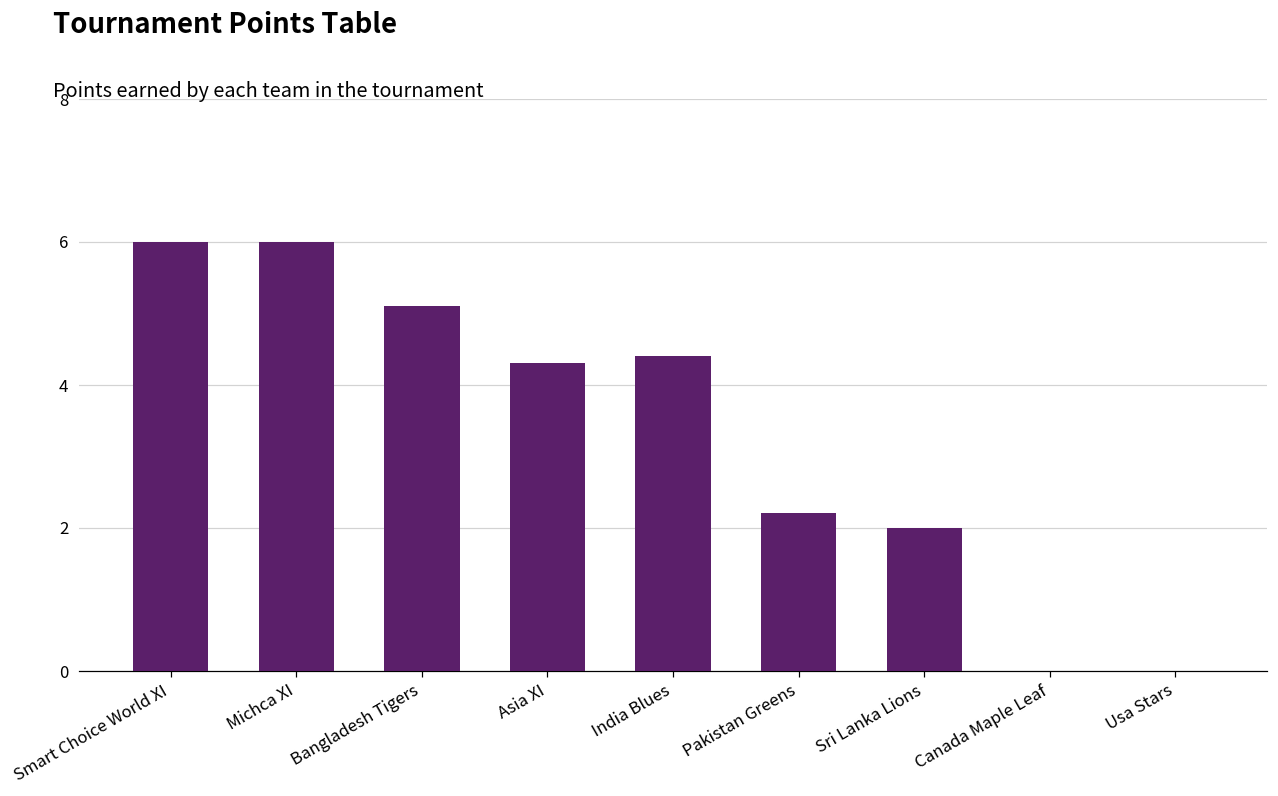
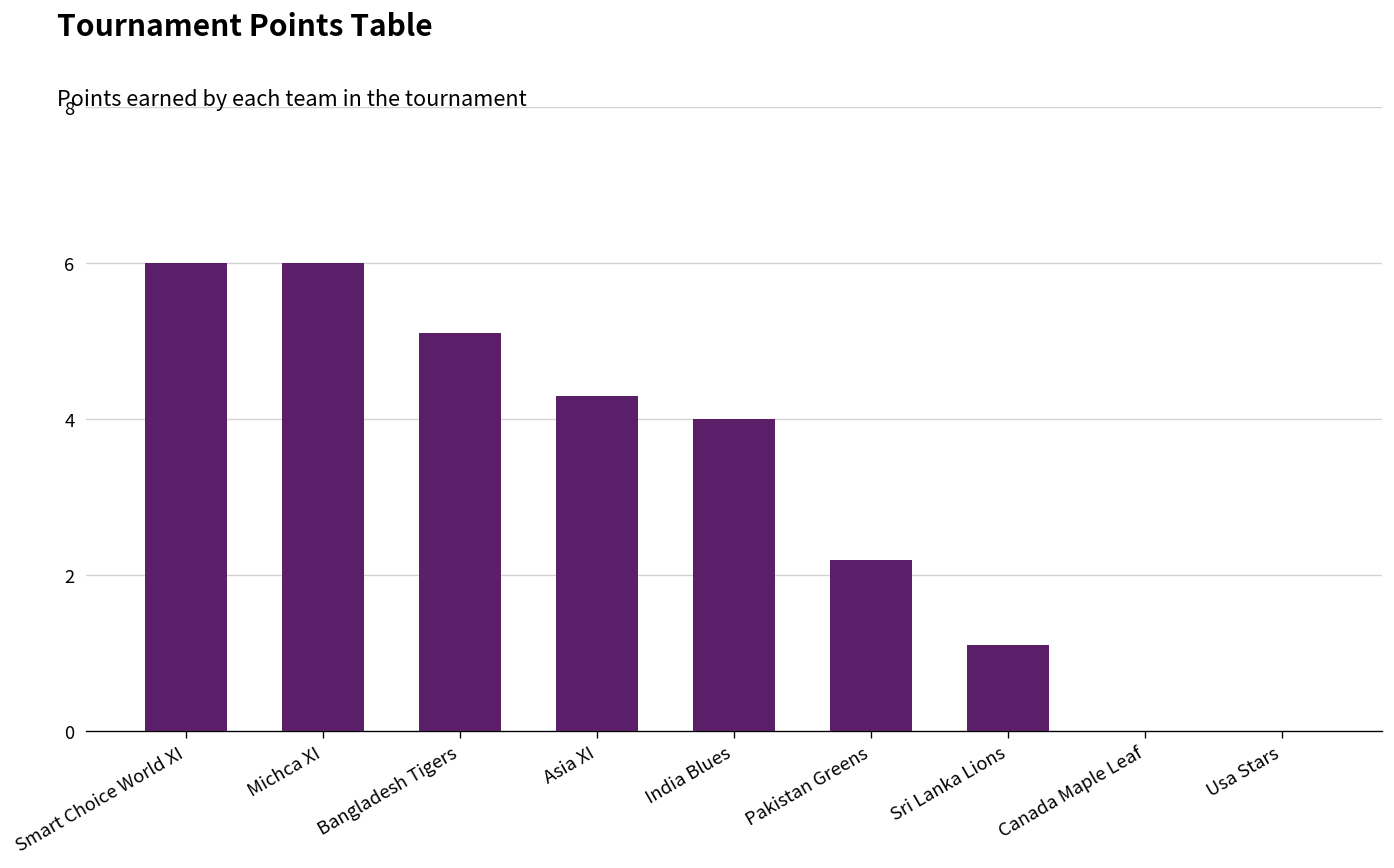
India Blues: 4.4 -> 4.0
Sri Lanka Lions: 2.0 -> 1.1
